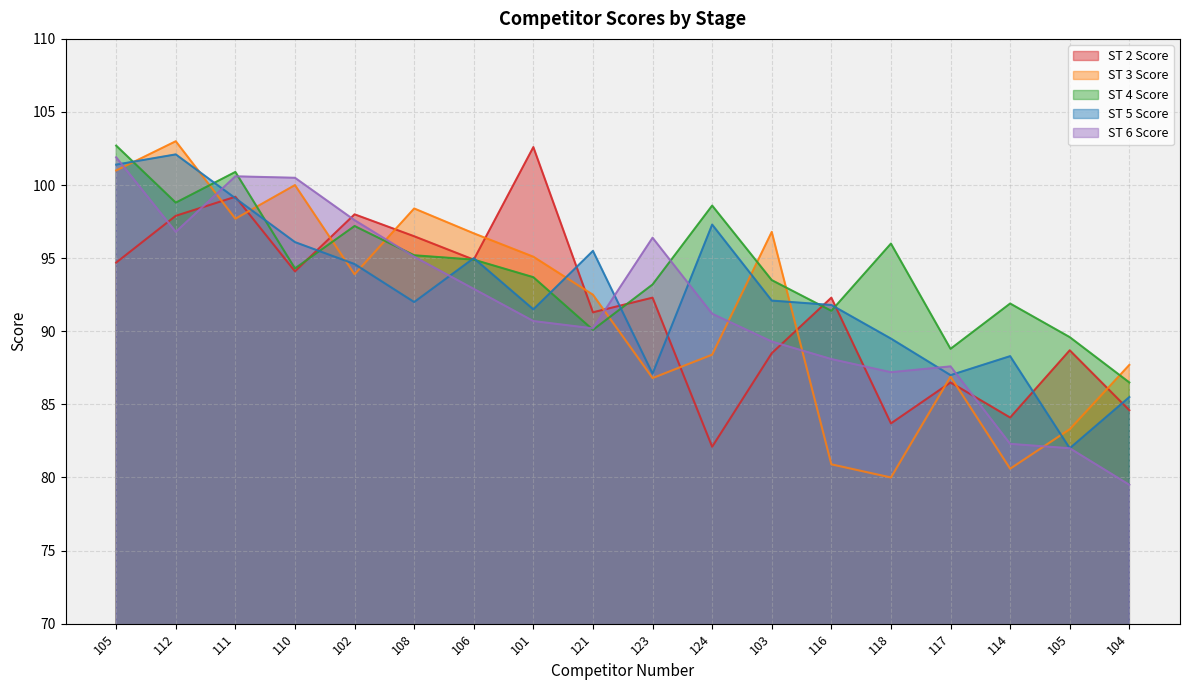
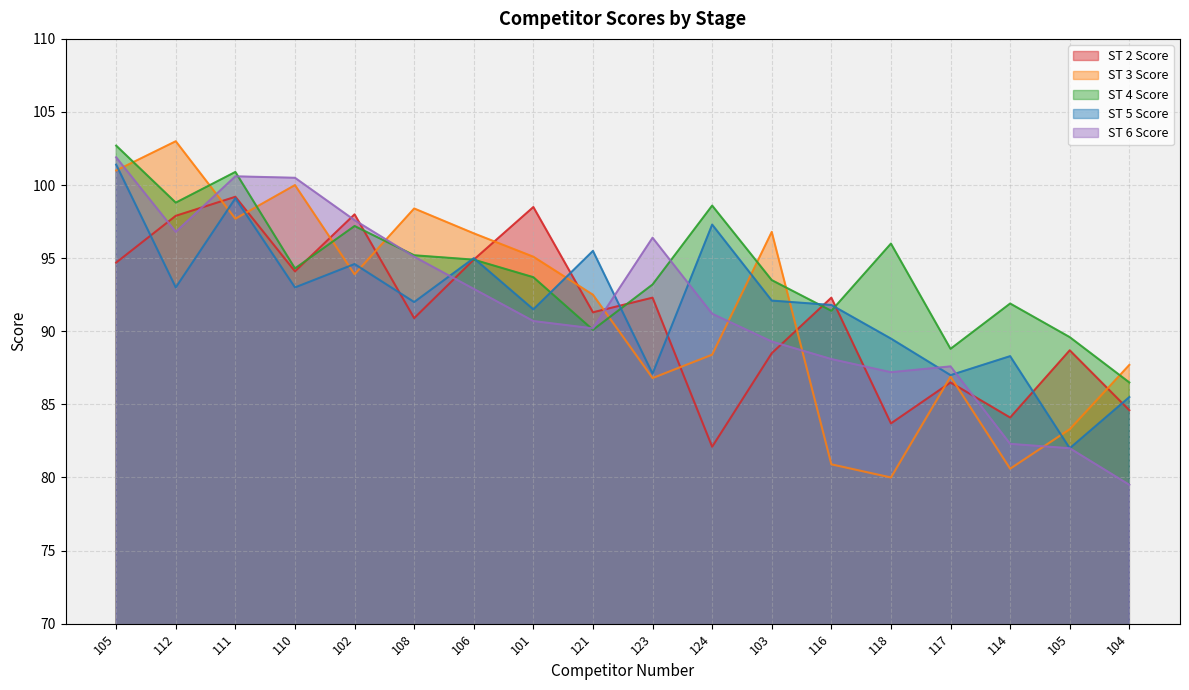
ST 5 Score, 112: 102.1 -> 93.0
ST 5 Score, 110: 96.1 -> 93.0
ST 2 Score, 108: 96.5 -> 90.9
ST 2 Score, 101: 102.6 -> 98.5
